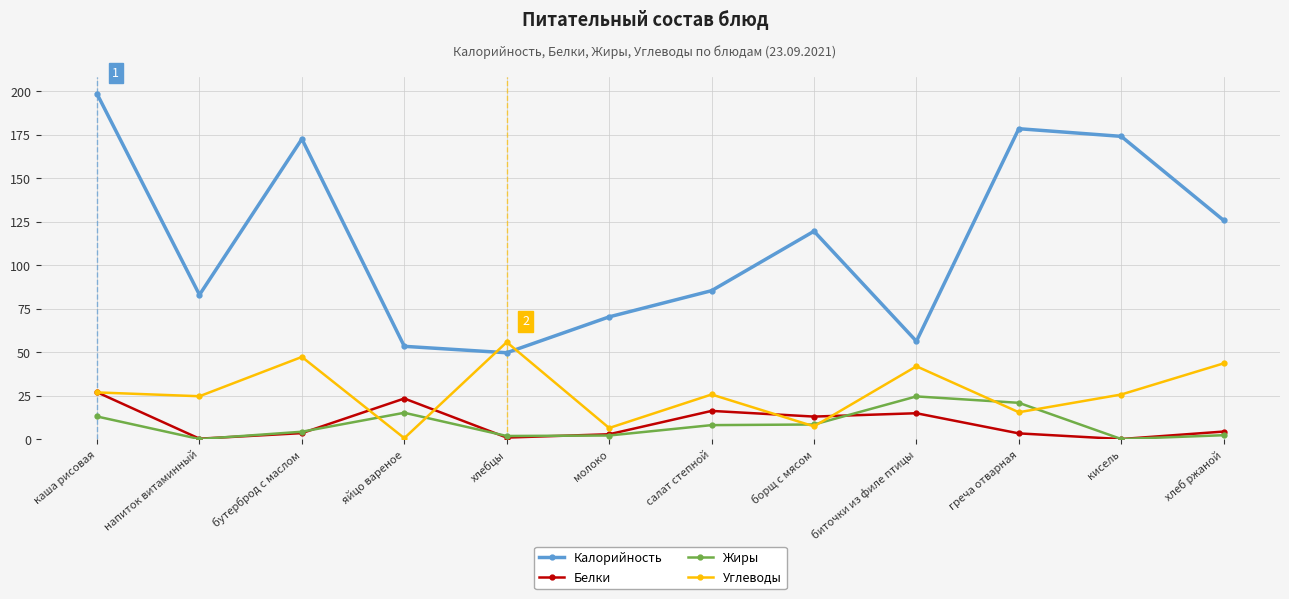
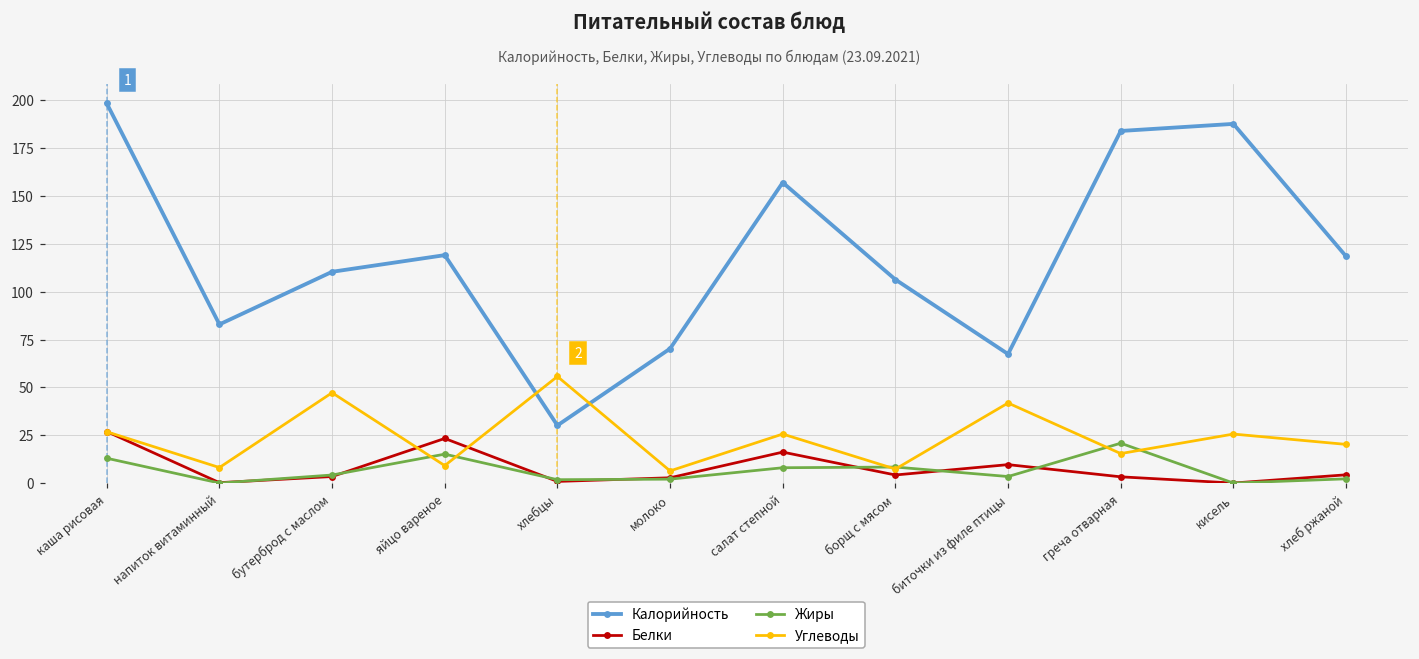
Углеводы, напиток витаминный: 25 -> 8
Калорийность, бутерброд с маслом: 173 -> 110
Калорийность, яйцо вареное: 53 -> 119
Углеводы, яйцо вареное: 1 -> 9
Калорийность, хлебцы: 50 -> 30
Калорийность, салат степной: 85 -> 157
Калорийность, борщ с мясом: 119 -> 106
Белки, борщ с мясом: 13 -> 4
Калорийность, биточки из филе птицы: 56 -> 67
Белки, биточки из филе птицы: 15 -> 10
Жиры, биточки из филе птицы: 25 -> 3
Калорийность, греча отварная: 178 -> 184
Калорийность, кисель: 174 -> 188
Калорийность, хлеб ржаной: 126 -> 119
Углеводы, хлеб ржаной: 44 -> 20
